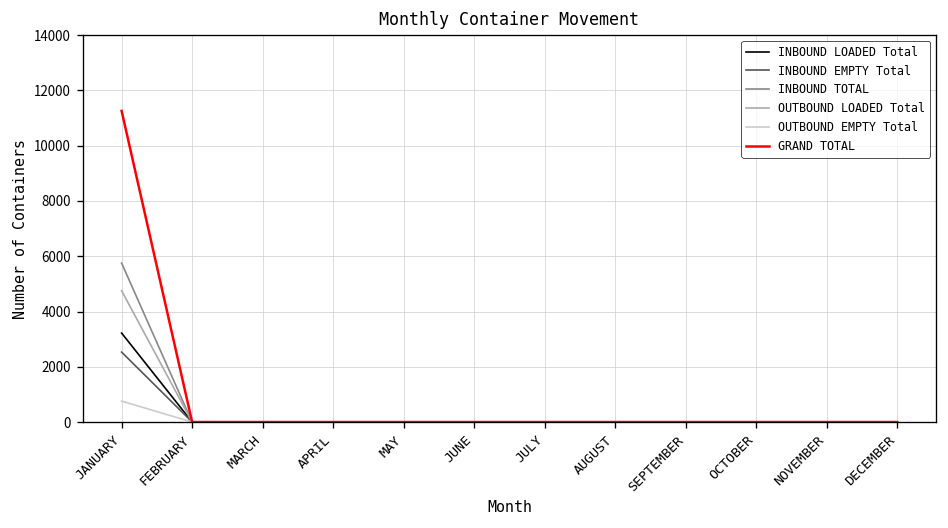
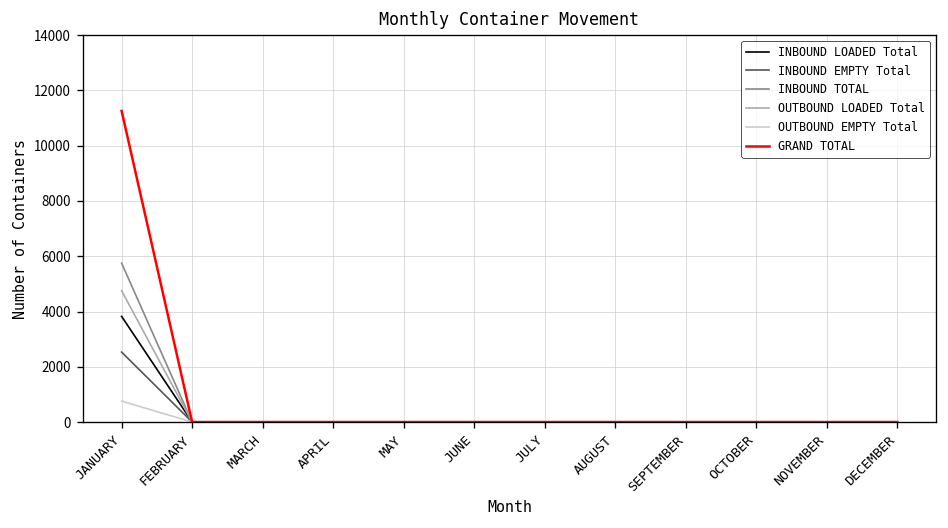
INBOUND LOADED Total, JANUARY: 3200 -> 3800
